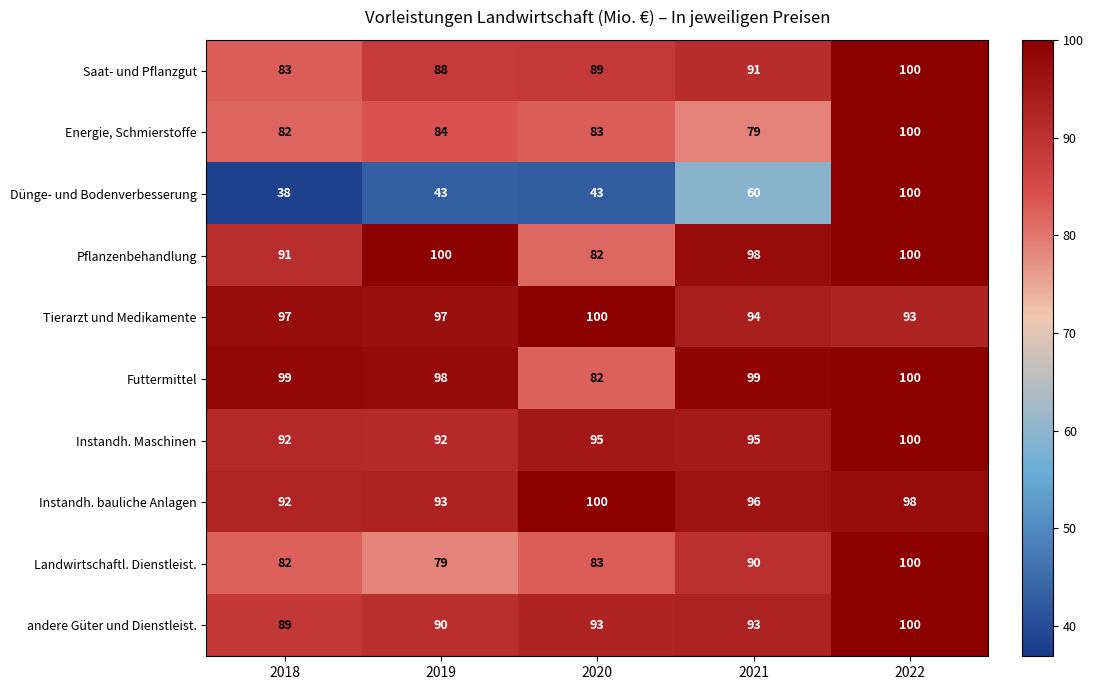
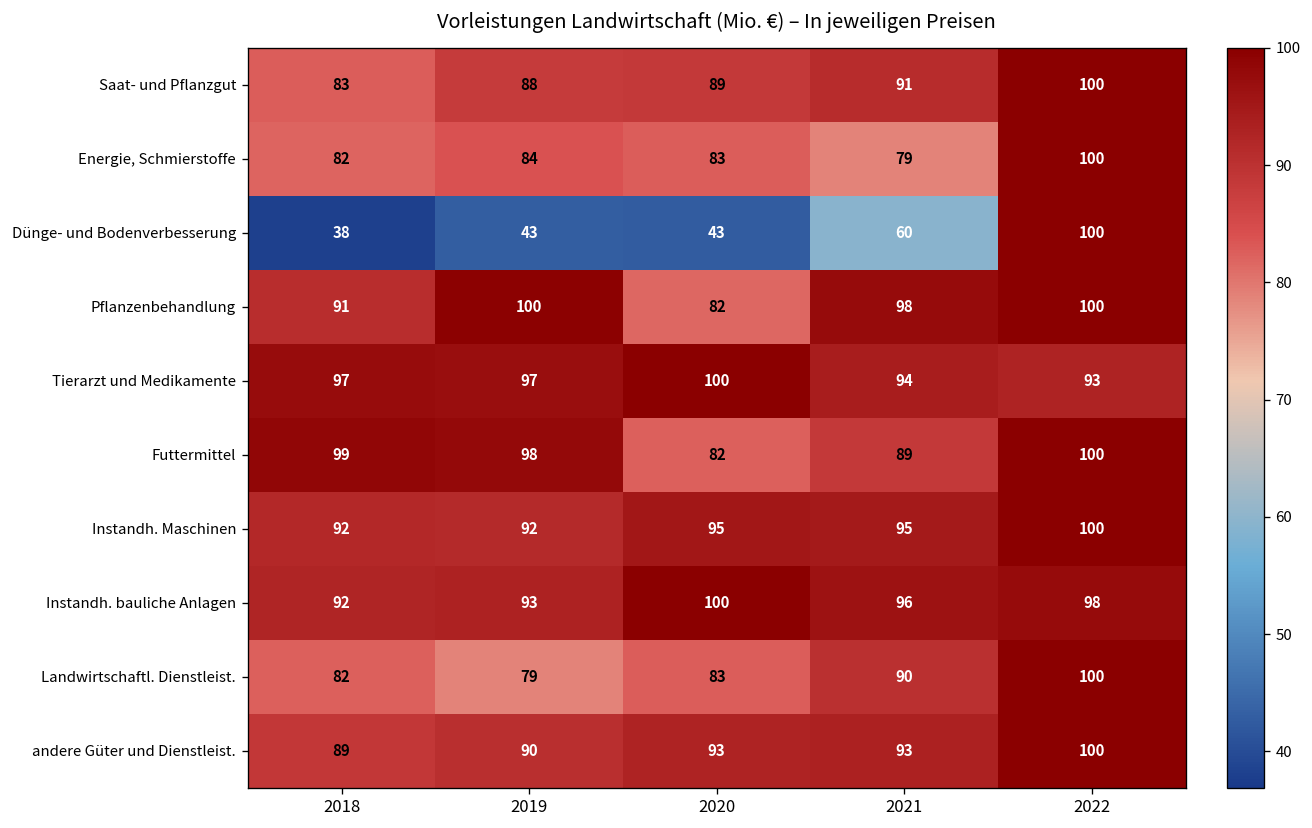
Futtermittel, 2021: 99 -> 89
